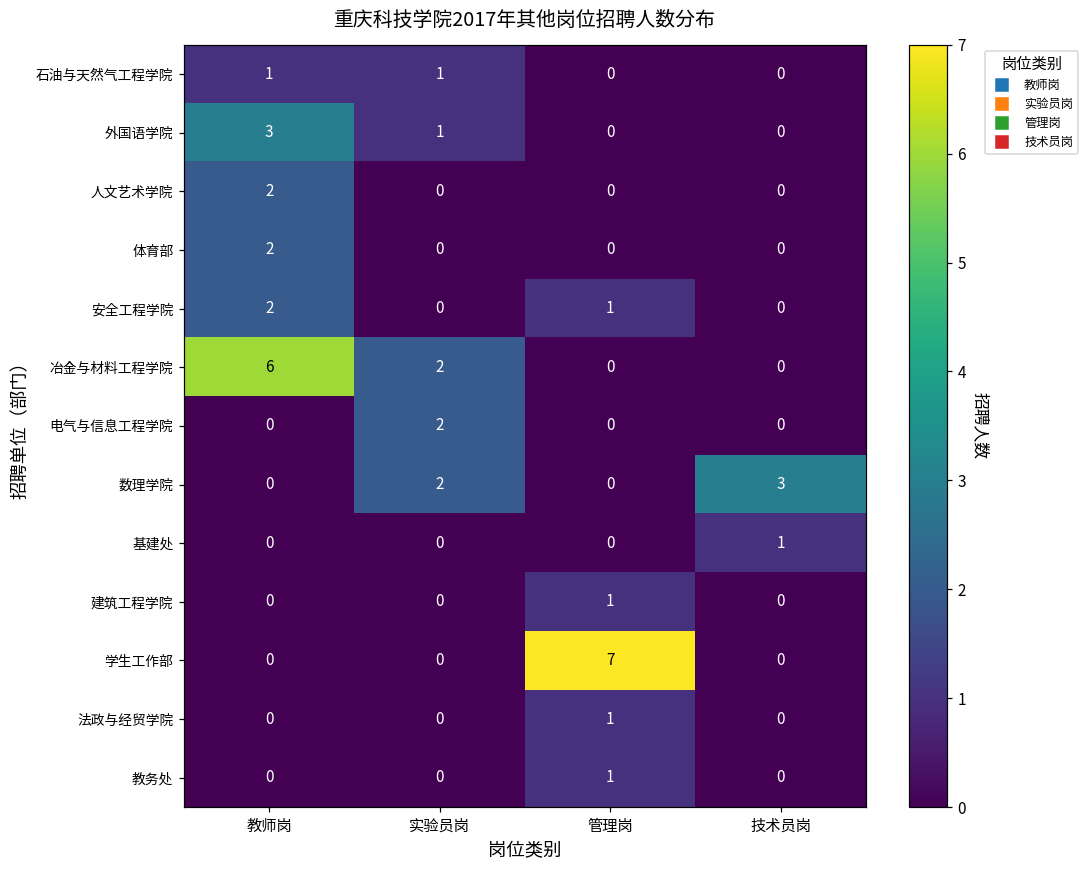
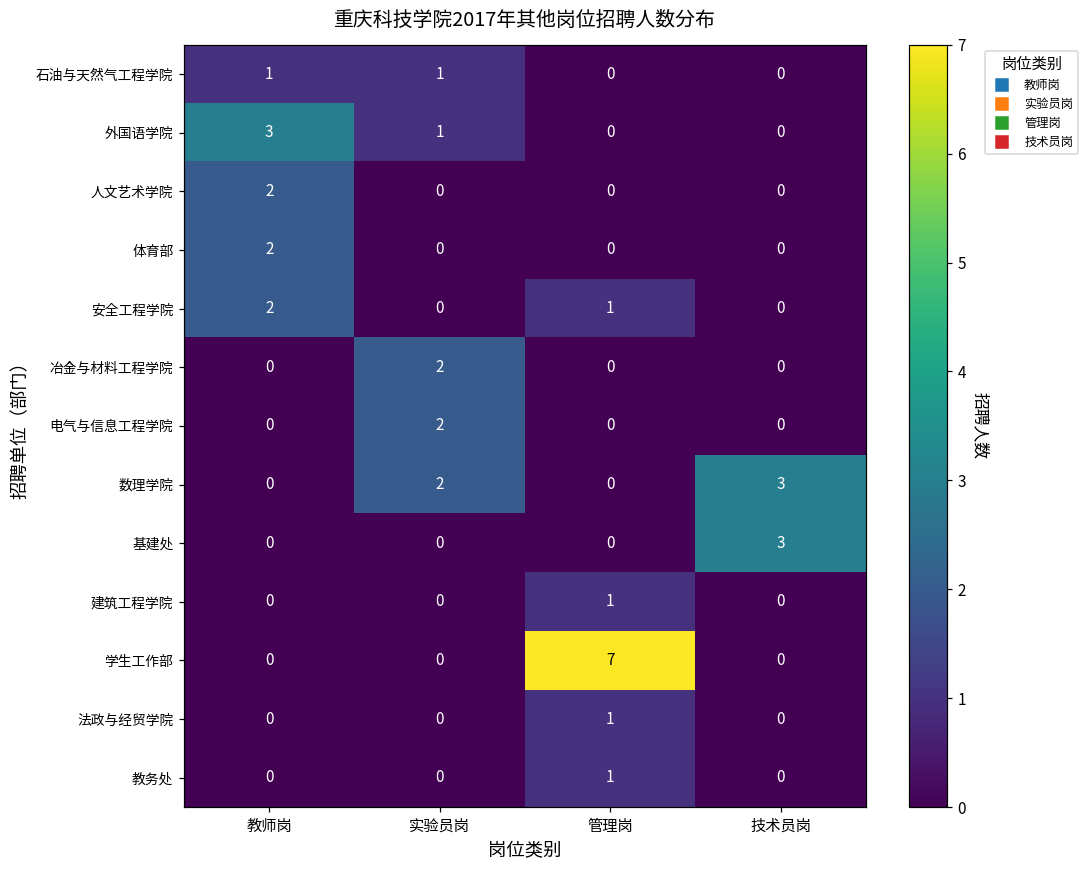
冶金与材料工程学院, 教师岗: 6 -> 0
基建处, 技术员岗: 1 -> 3
